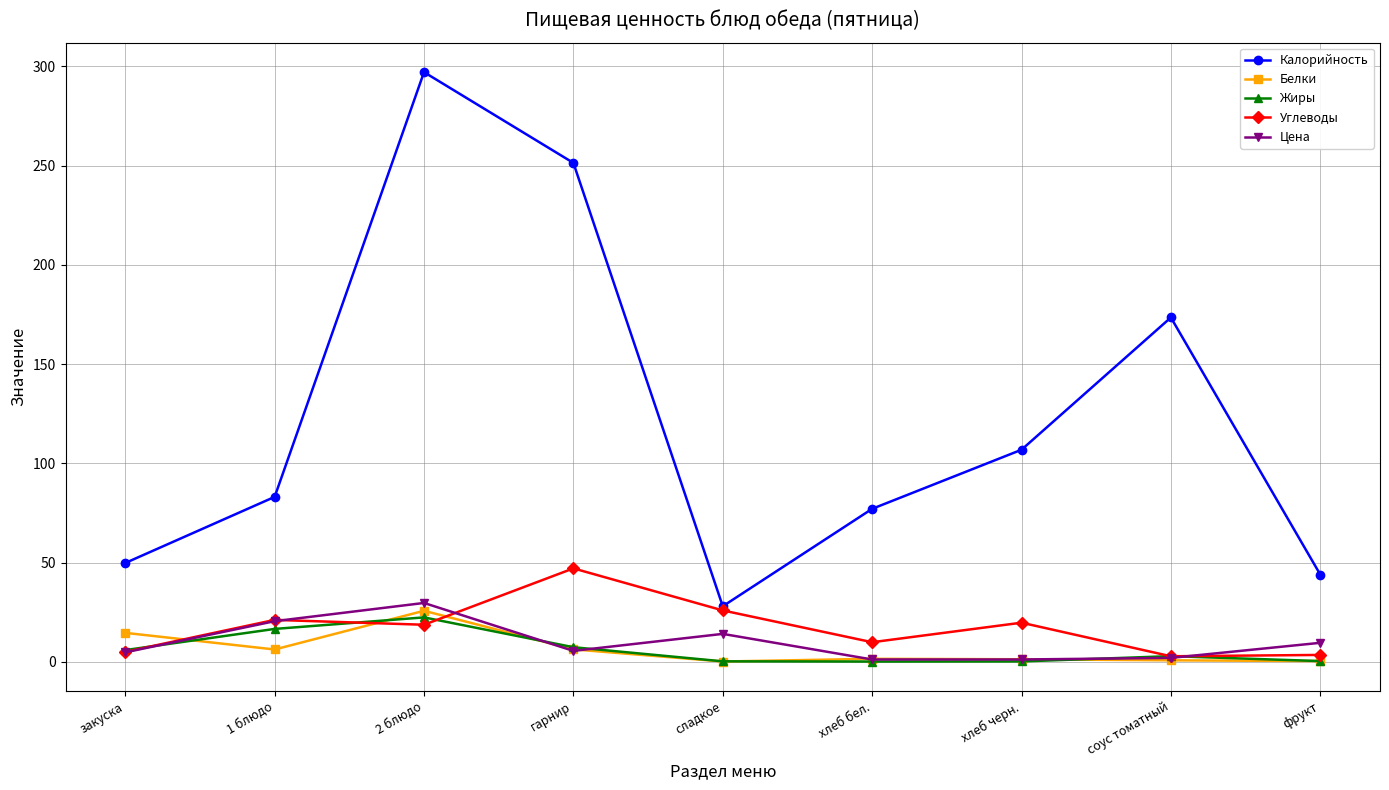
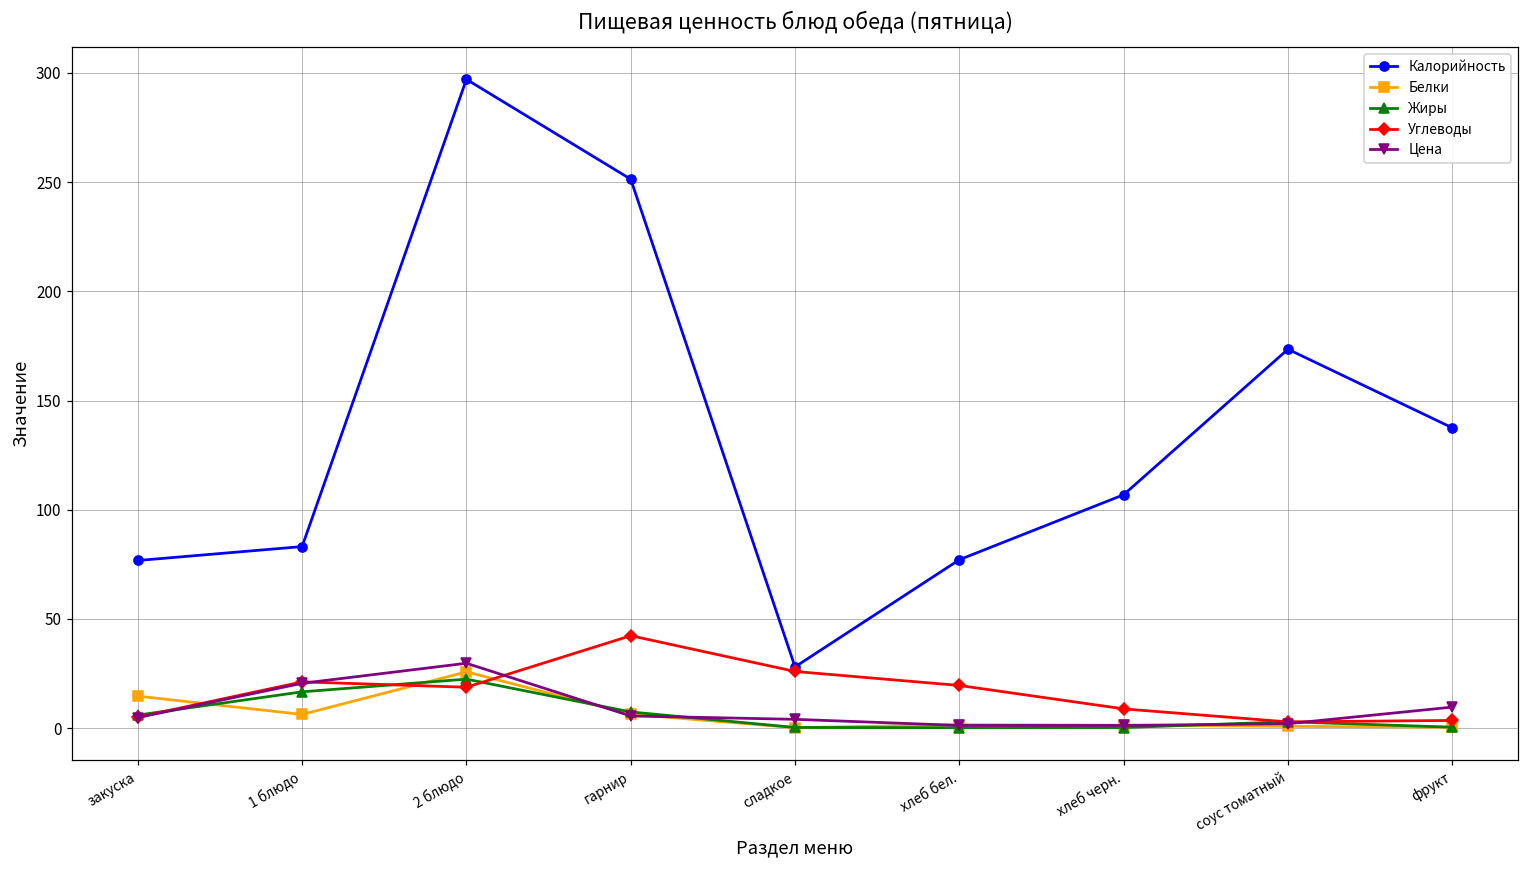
Калорийность, закуска: 50 -> 77
Углеводы, гарнир: 47 -> 42
Цена, сладкое: 14 -> 4
Углеводы, хлеб бел.: 10 -> 20
Углеводы, хлеб черн.: 20 -> 9
Калорийность, фрукт: 44 -> 138
